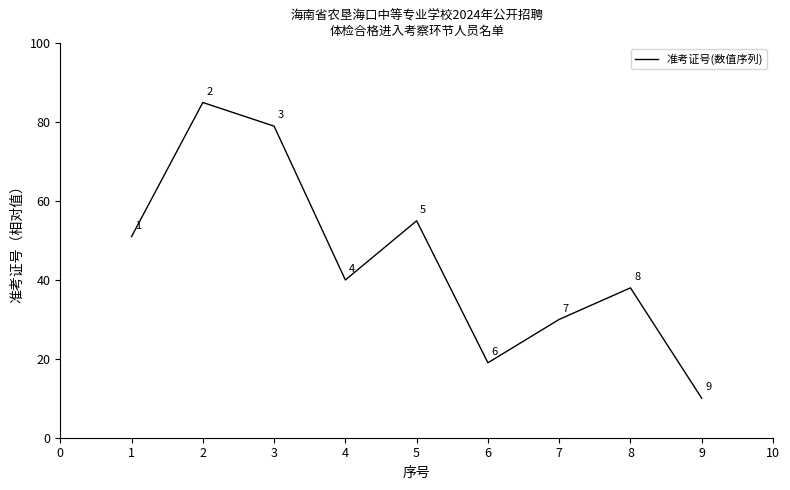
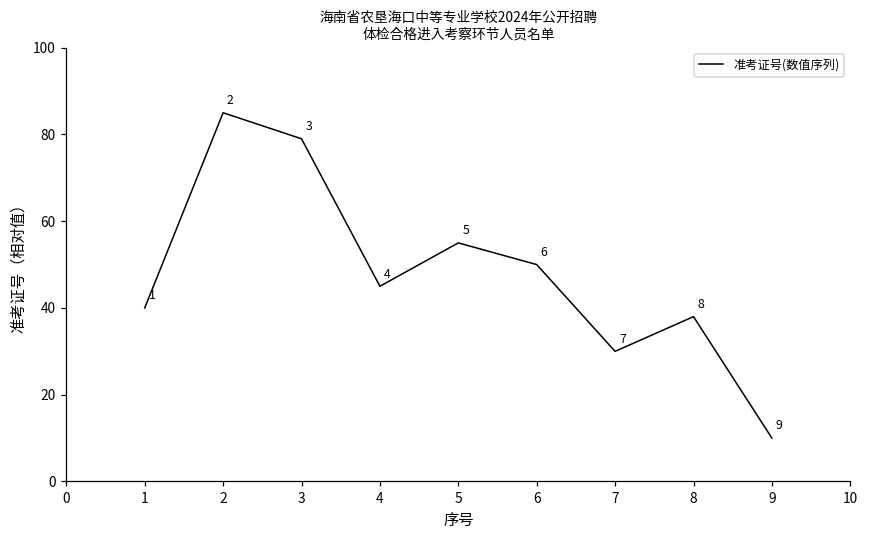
1: 51 -> 40
4: 40 -> 45
6: 19 -> 50
